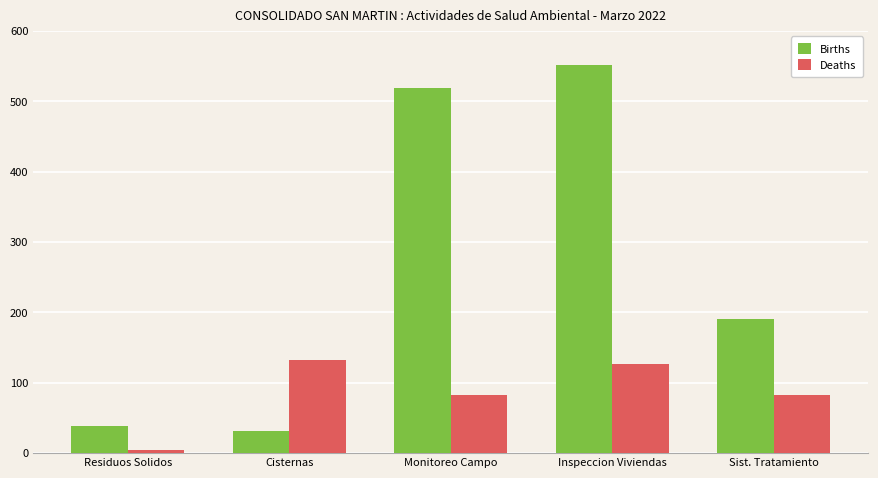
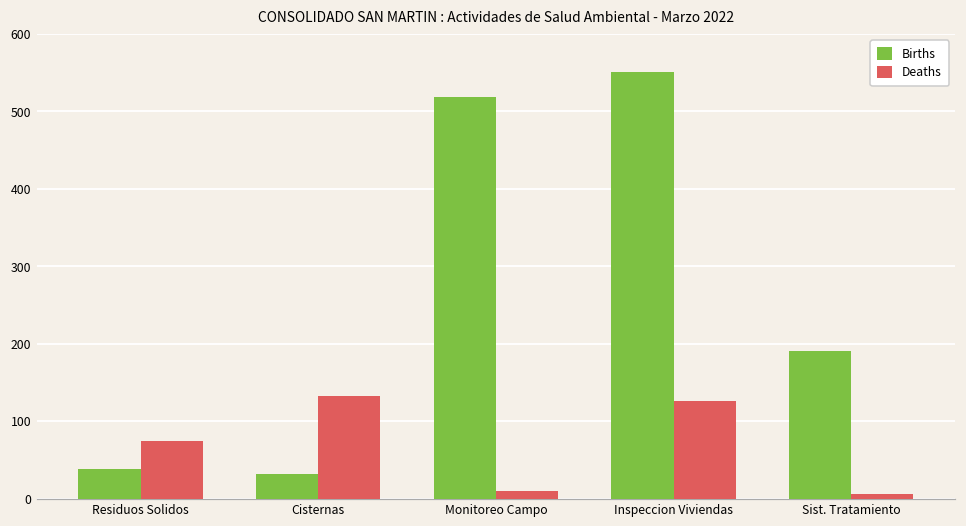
Deaths, Residuos Solidos: 10 -> 80
Deaths, Monitoreo Campo: 80 -> 10
Deaths, Sist. Tratamiento: 80 -> 10
